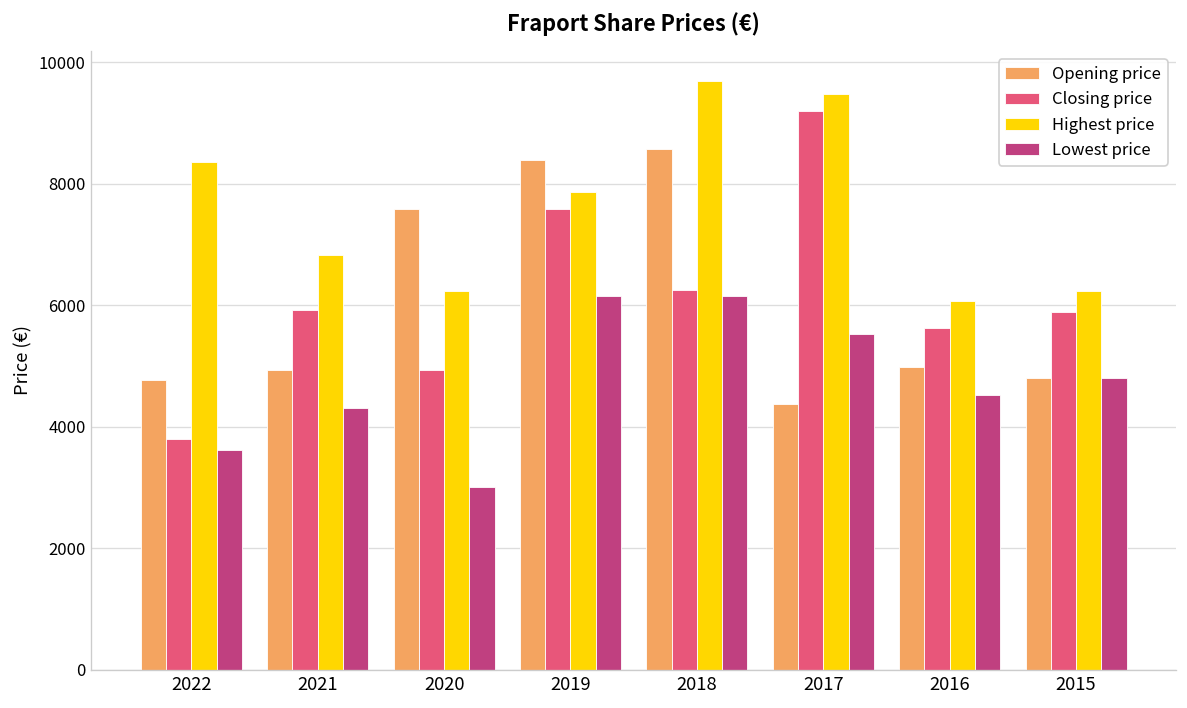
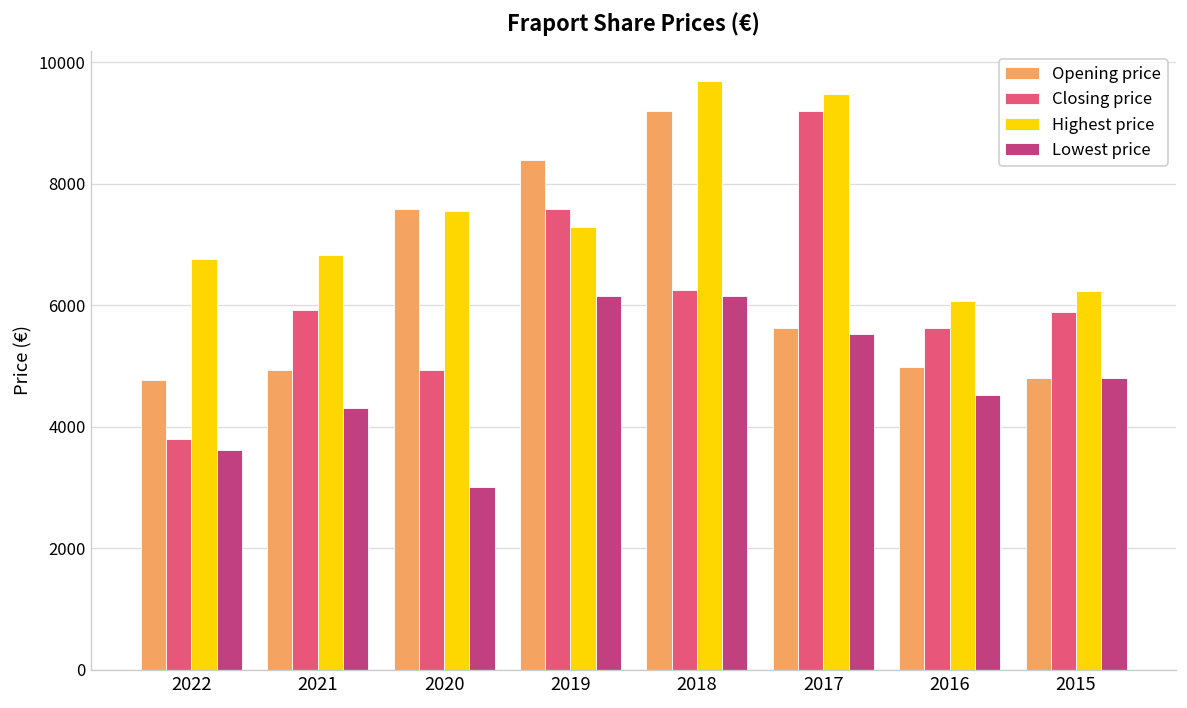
Highest price, 2022: 8400 -> 6800
Highest price, 2020: 6200 -> 7600
Highest price, 2019: 7900 -> 7300
Opening price, 2018: 8600 -> 9200
Opening price, 2017: 4400 -> 5600
